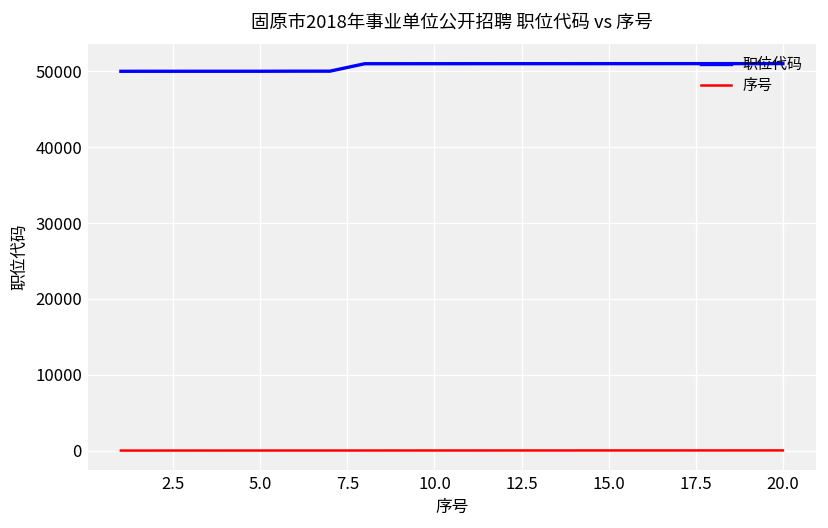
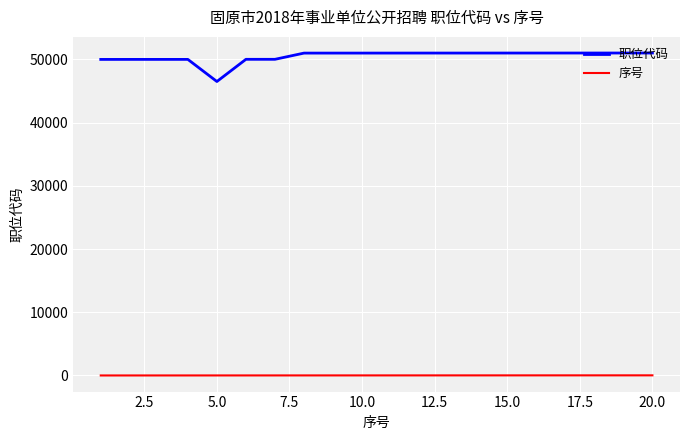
职位代码, 5.0: 50000 -> 47000
